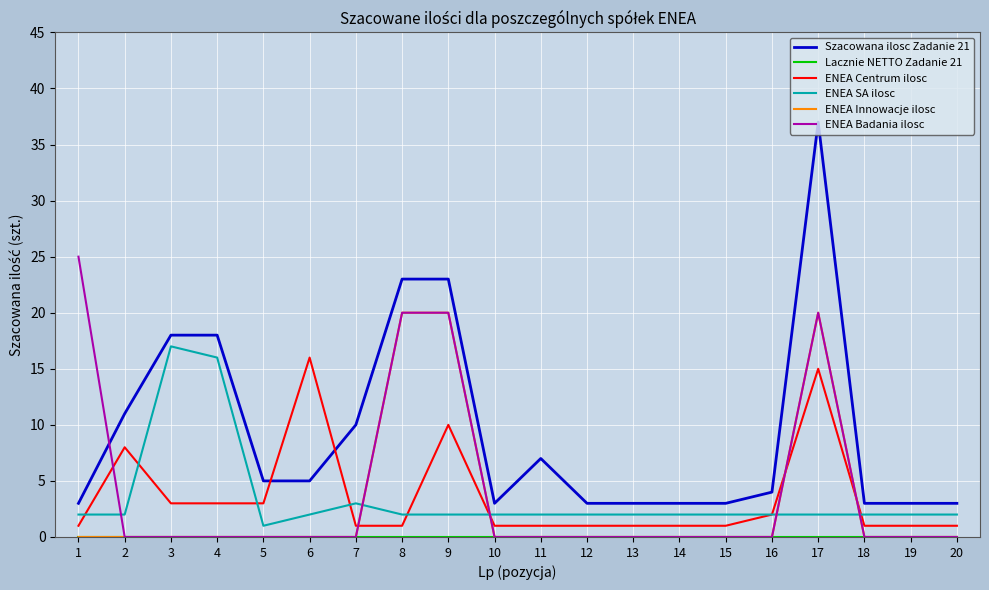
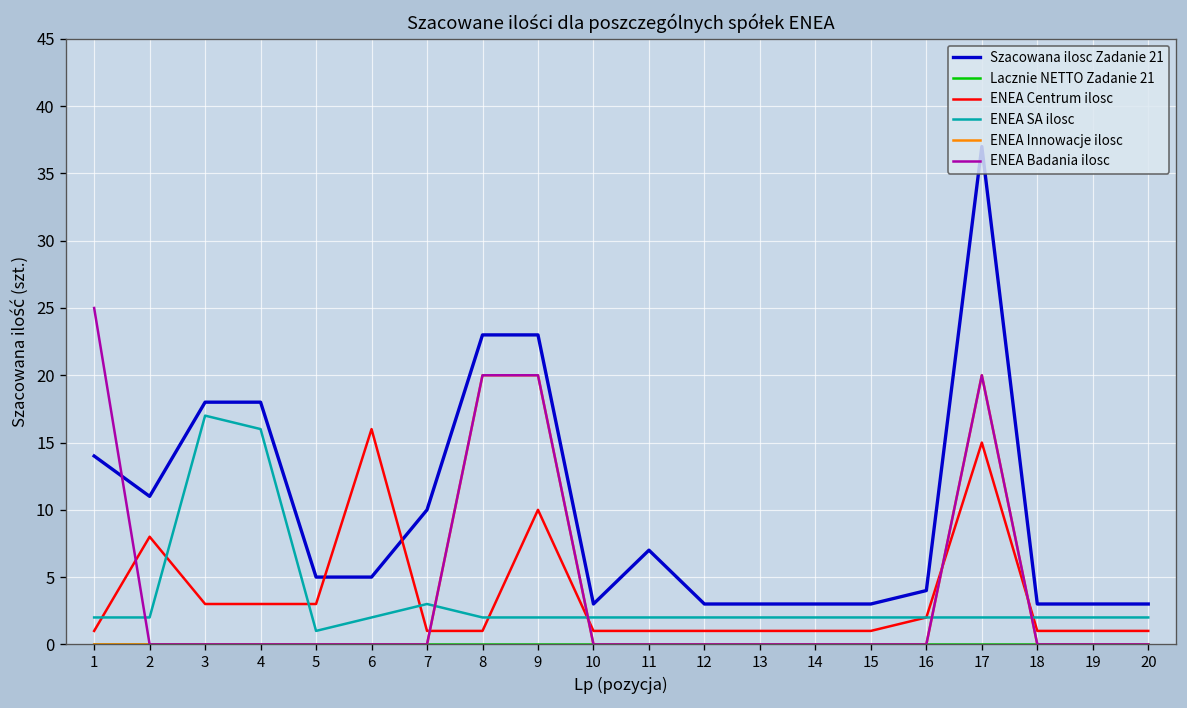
Szacowana ilosc Zadanie 21, 1: 3 -> 14
